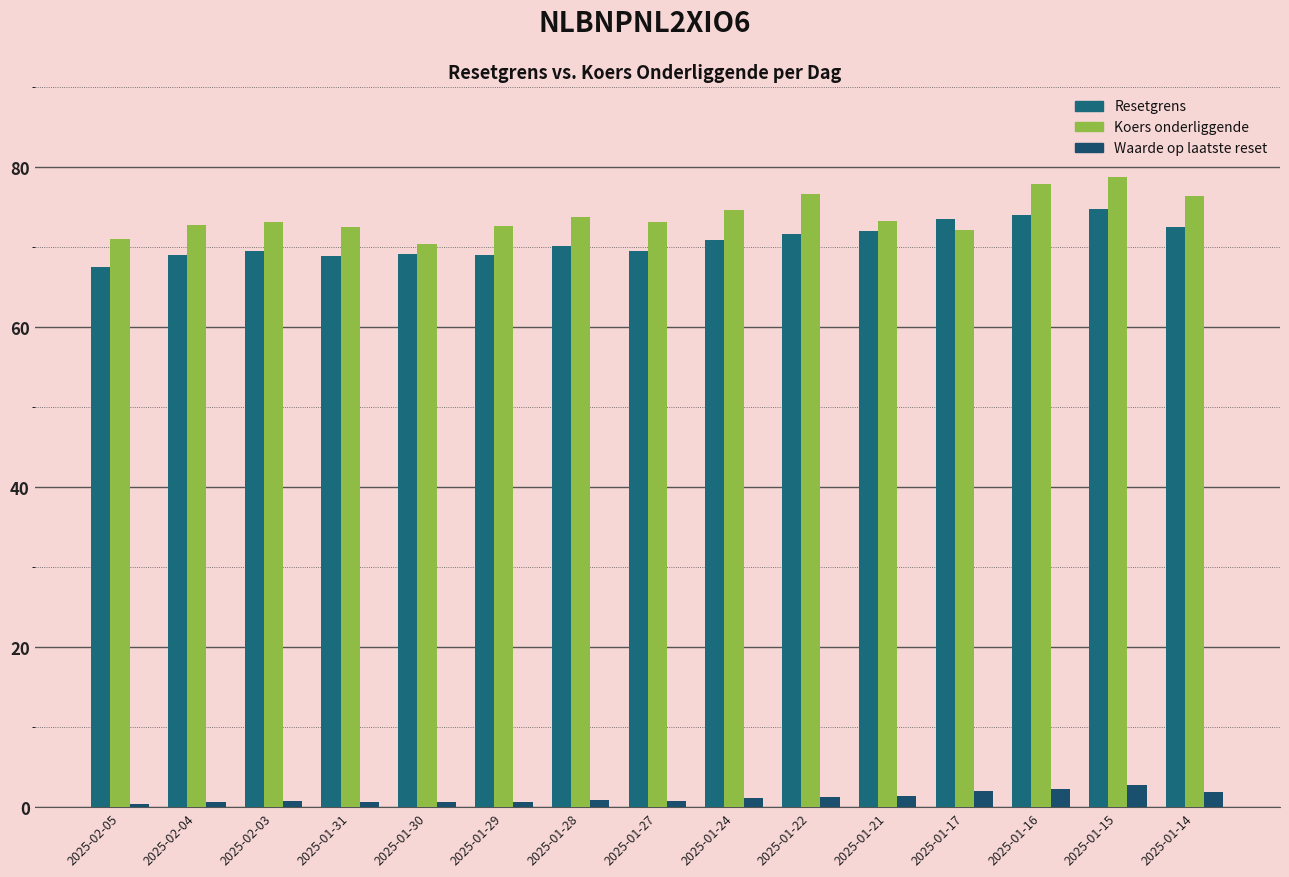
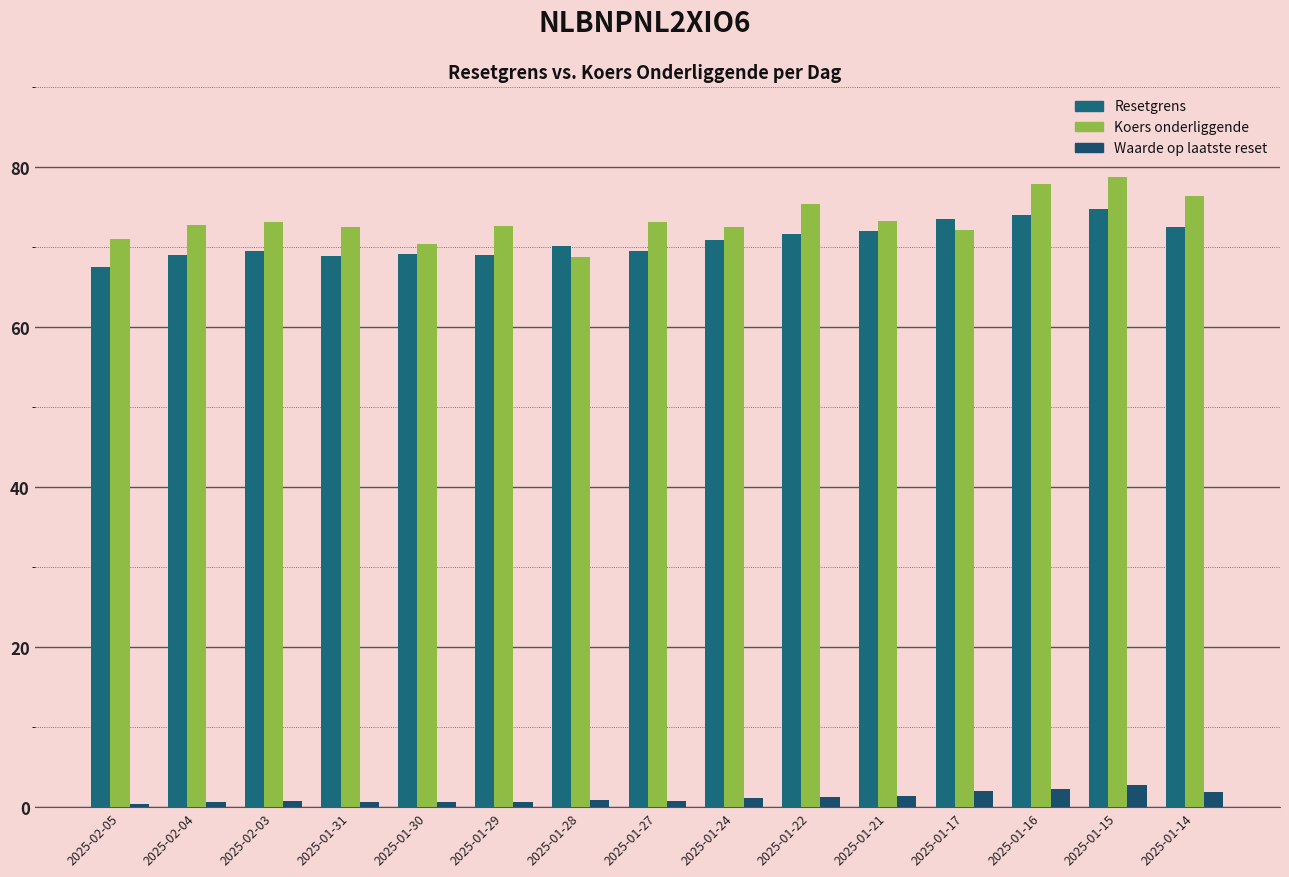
Koers onderliggende, 2025-01-28: 74 -> 69
Koers onderliggende, 2025-01-24: 75 -> 72
Koers onderliggende, 2025-01-22: 77 -> 75
